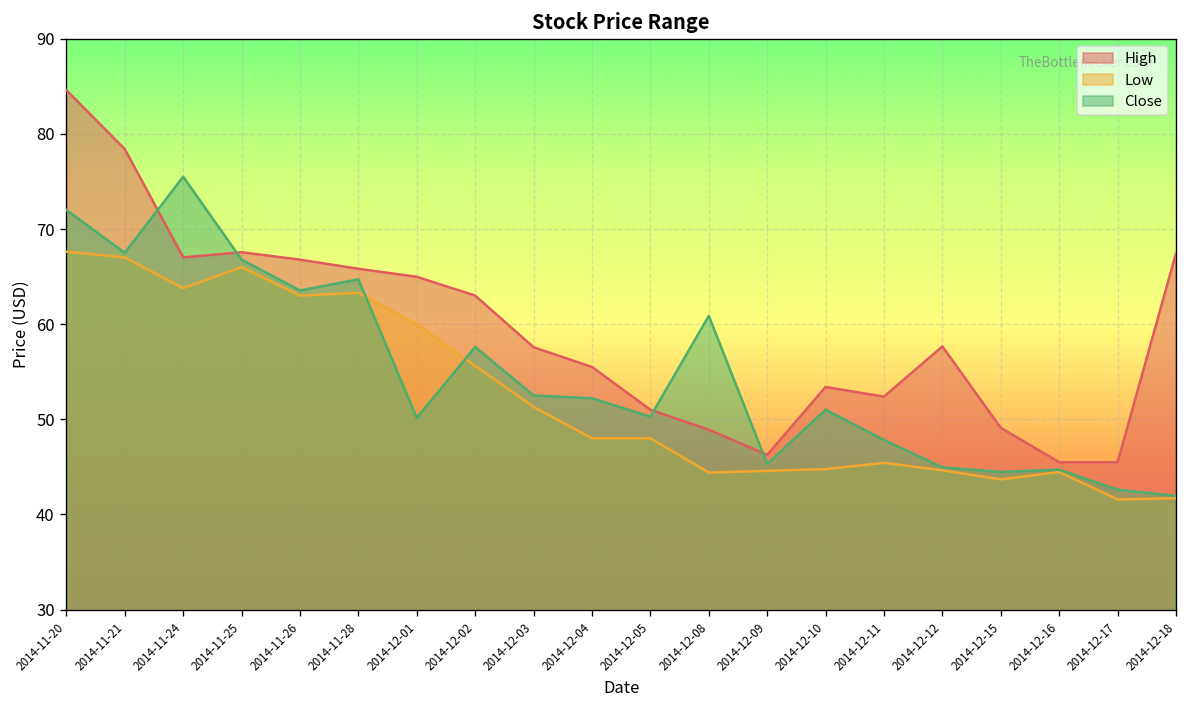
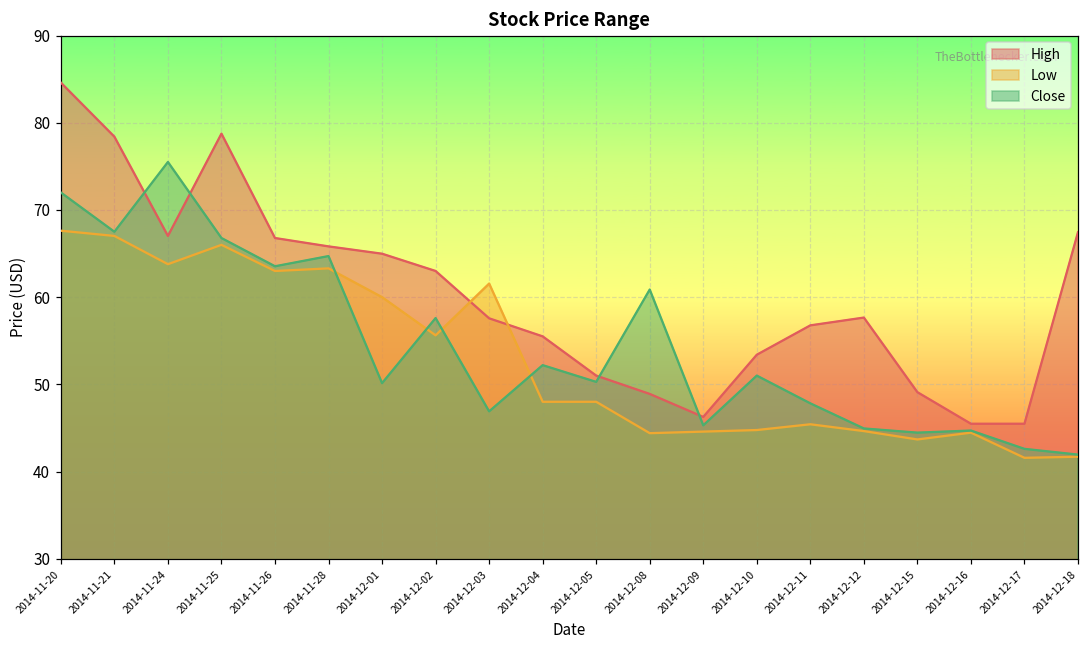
High, 2014-11-25: 68 -> 79
Low, 2014-12-03: 51 -> 62
Close, 2014-12-03: 53 -> 47
High, 2014-12-11: 52 -> 57
